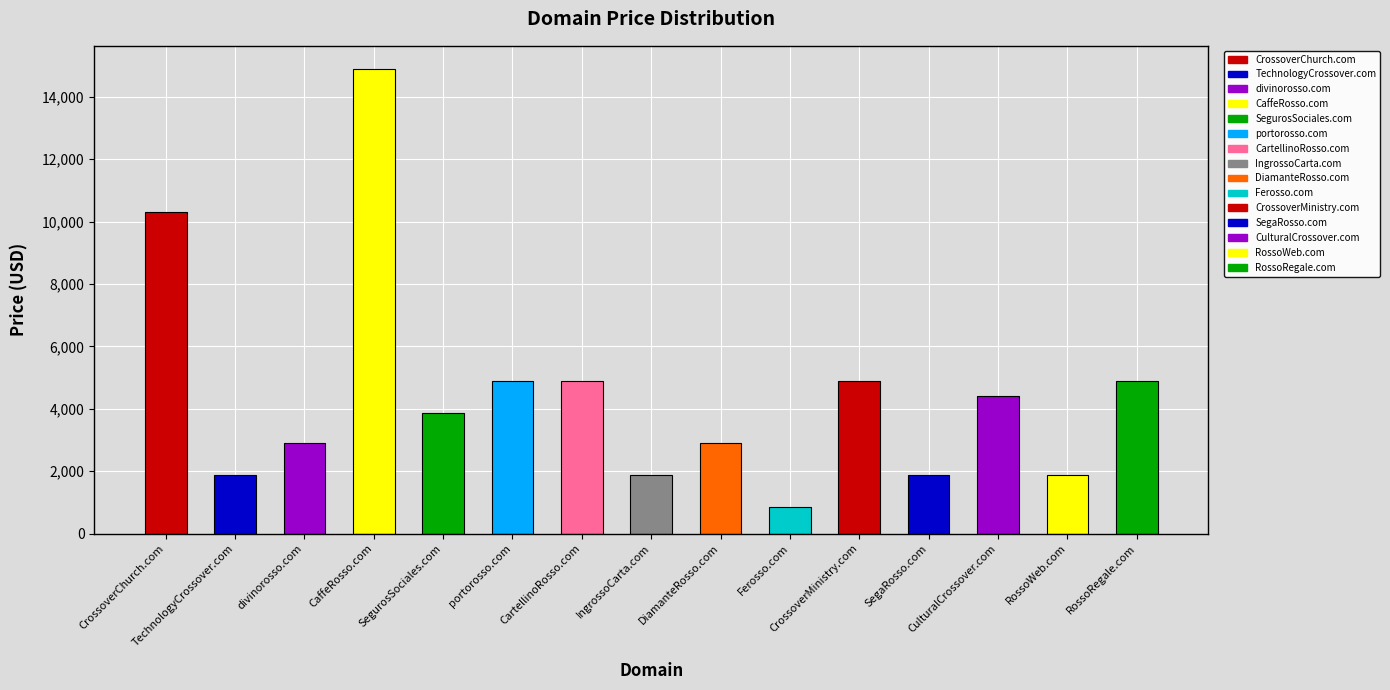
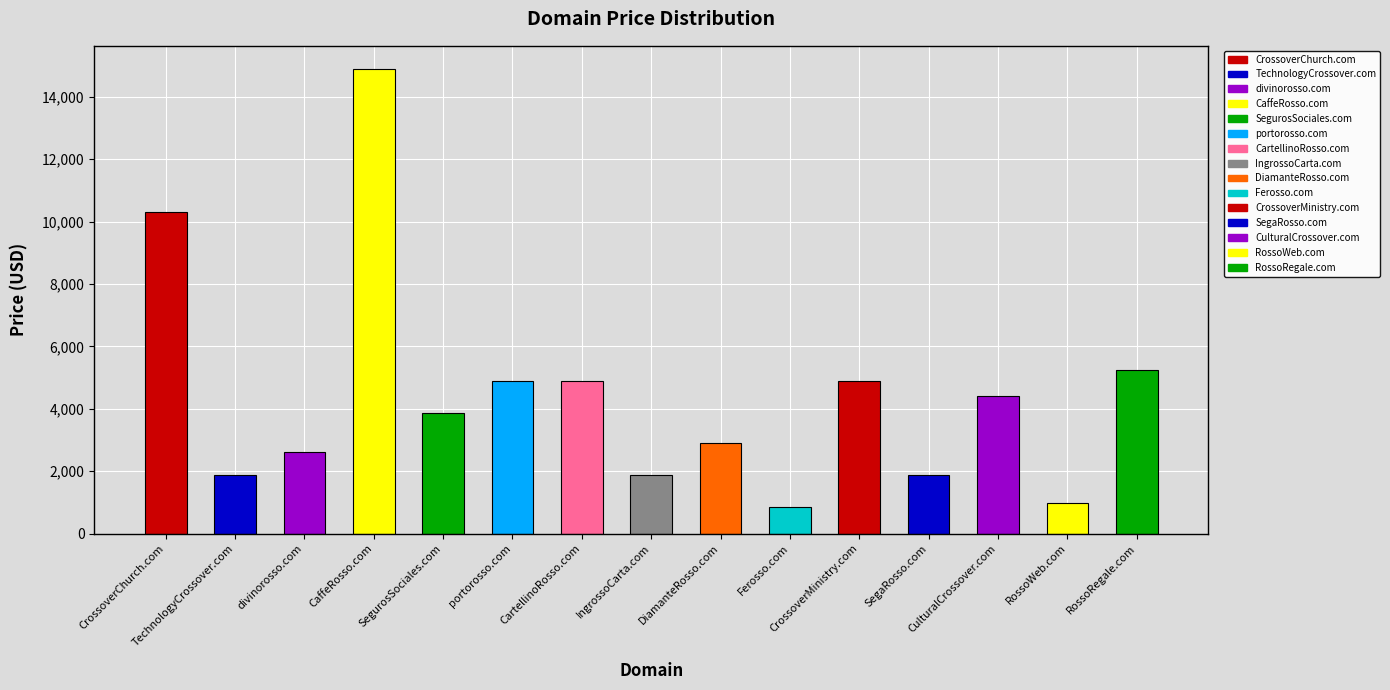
divinorosso.com: 2,900 -> 2,600
RossoWeb.com: 1,900 -> 1,000
RossoRegale.com: 4,900 -> 5,200
